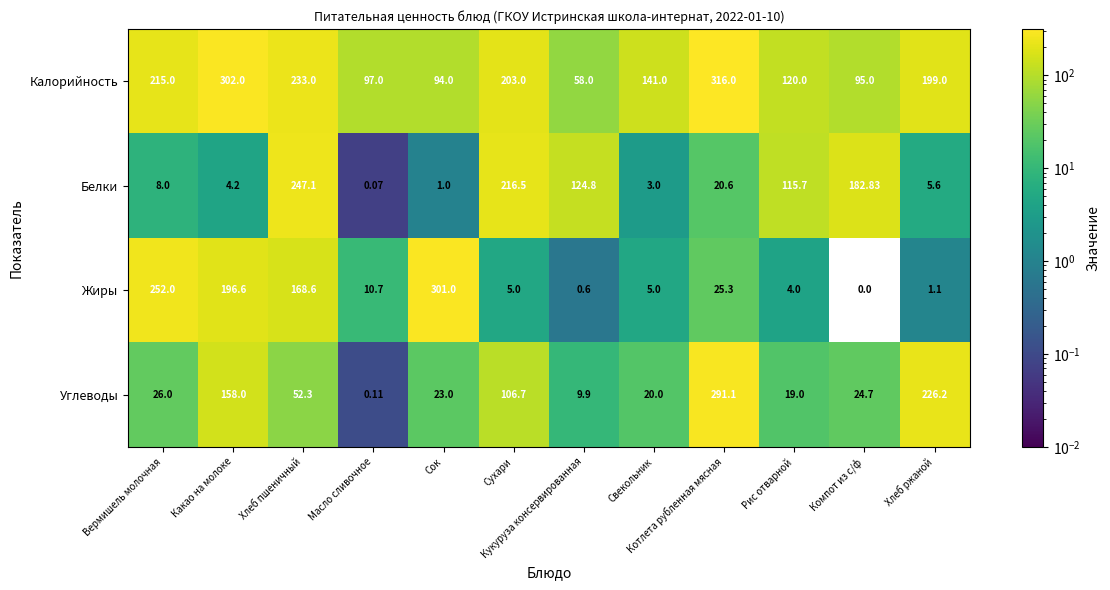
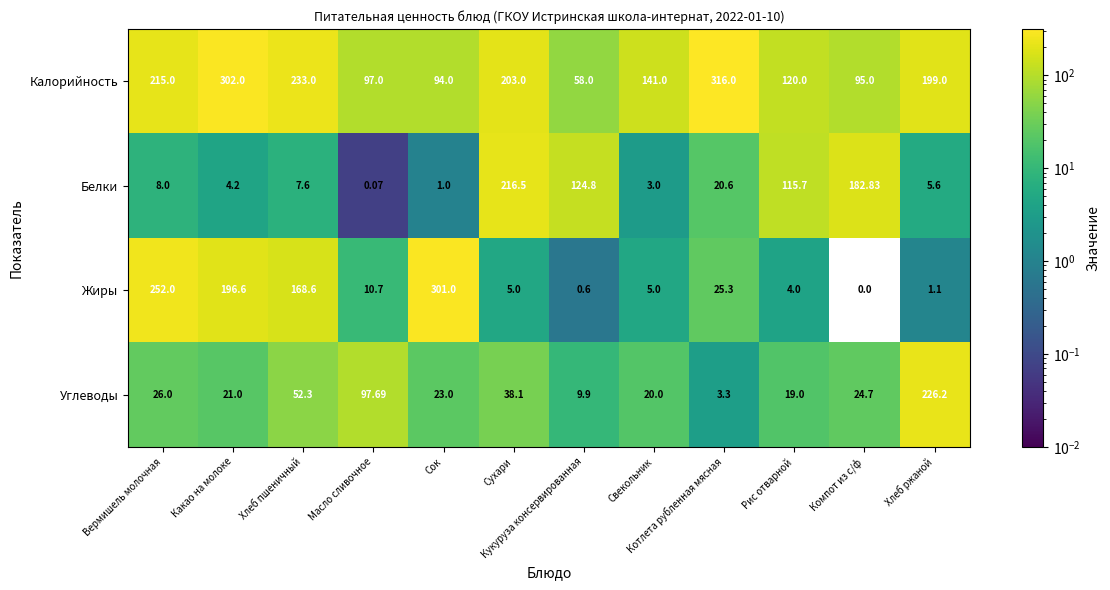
Белки, Хлеб пшеничный: 247.1 -> 7.6
Углеводы, Какао на молоке: 158.0 -> 21.0
Углеводы, Масло сливочное: 0.11 -> 97.69
Углеводы, Сухари: 106.7 -> 38.1
Углеводы, Котлета рубленная мясная: 291.1 -> 3.3
